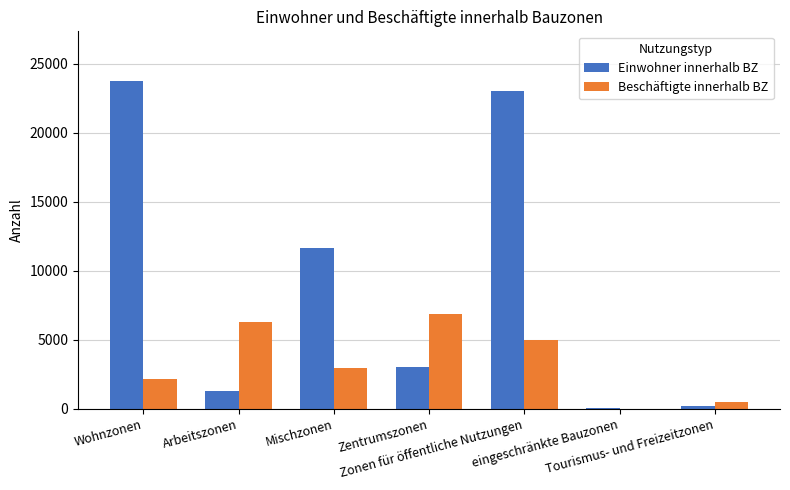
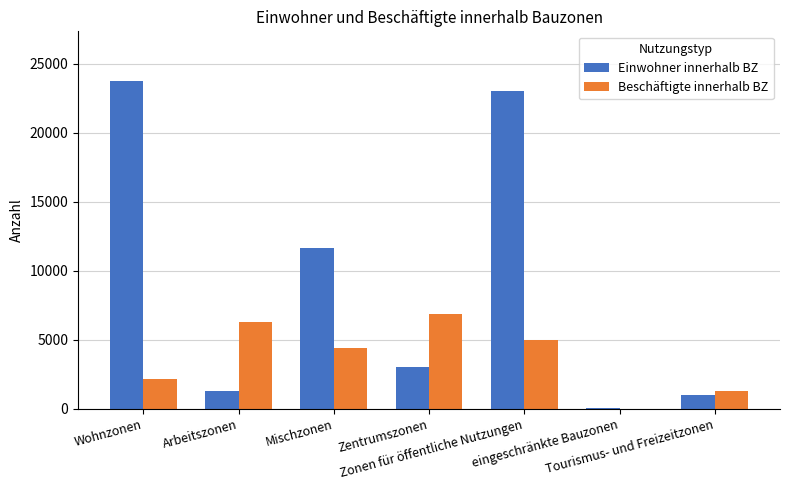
Beschäftigte innerhalb BZ, Mischzonen: 3000 -> 4400
Einwohner innerhalb BZ, Tourismus- und Freizeitzonen: 200 -> 1000
Beschäftigte innerhalb BZ, Tourismus- und Freizeitzonen: 500 -> 1300
